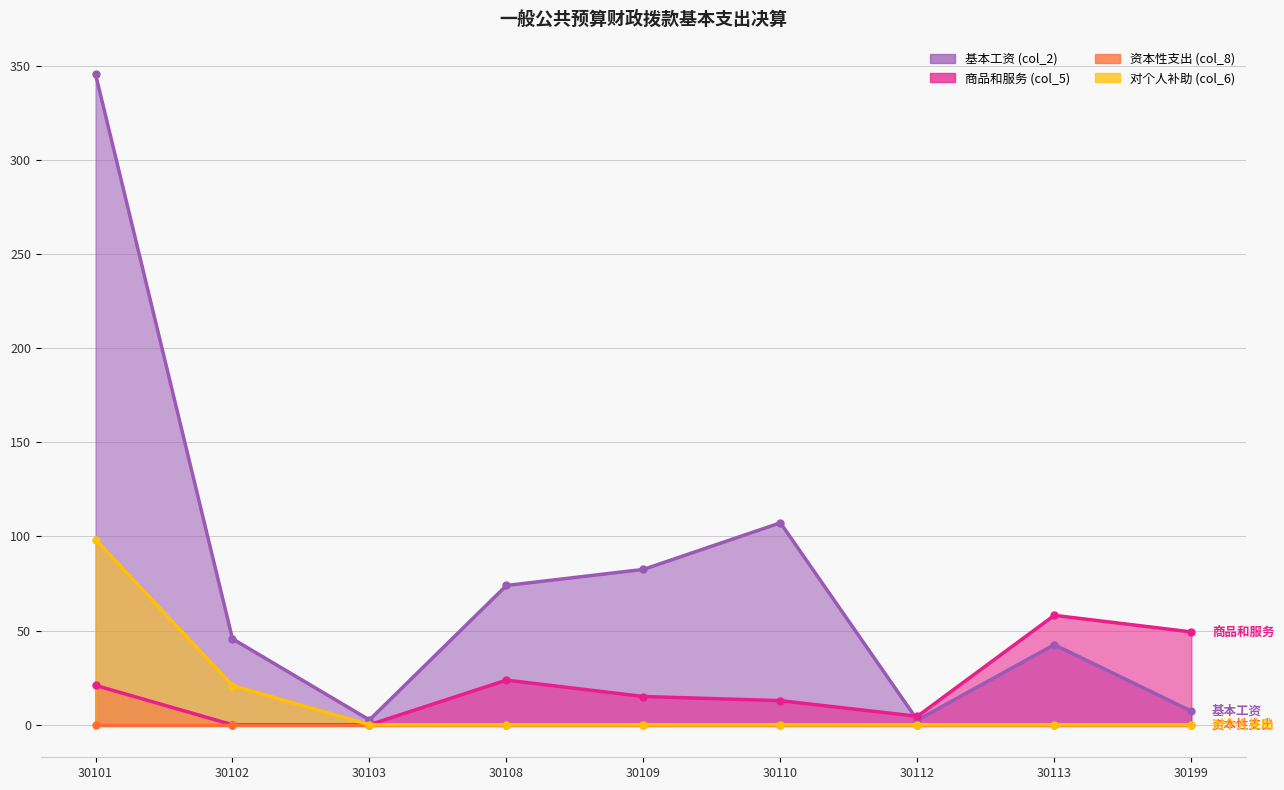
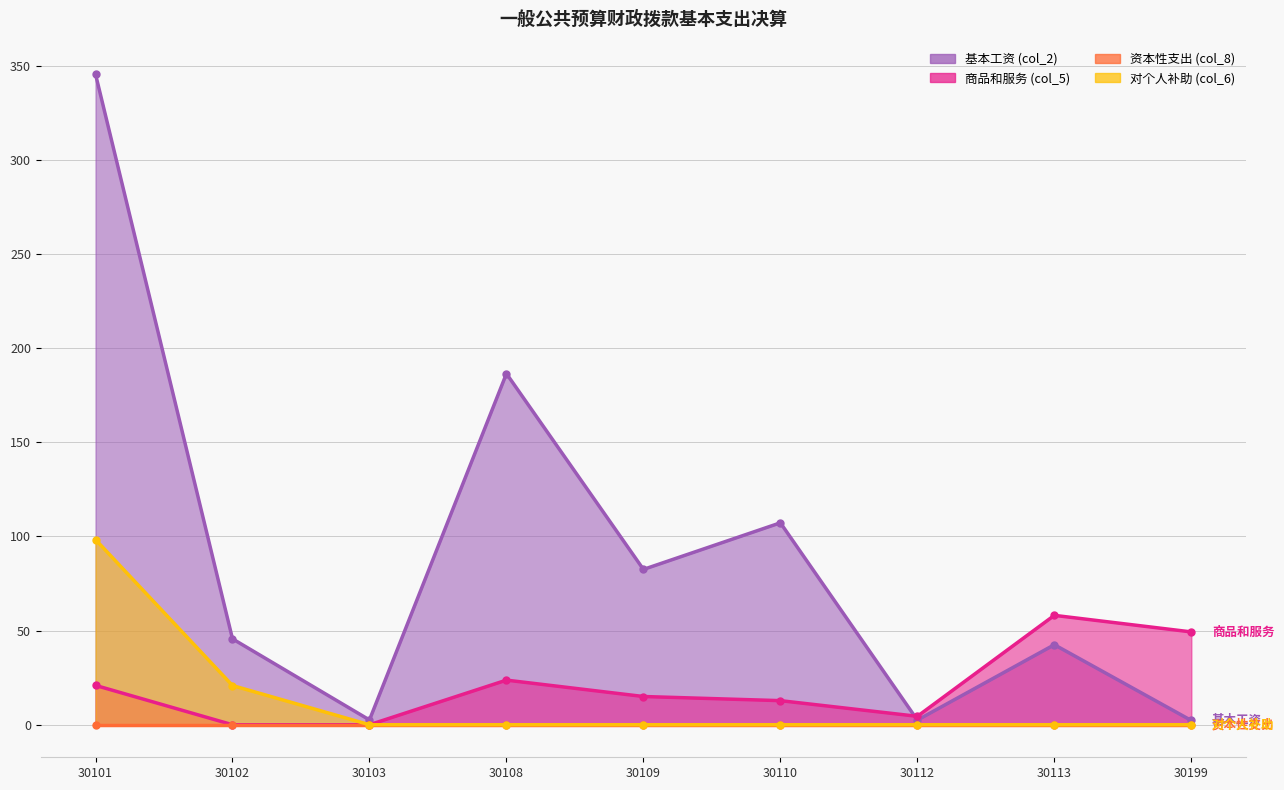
基本工资 (col_2), 30108: 74 -> 186
基本工资 (col_2), 30199: 7 -> 2
